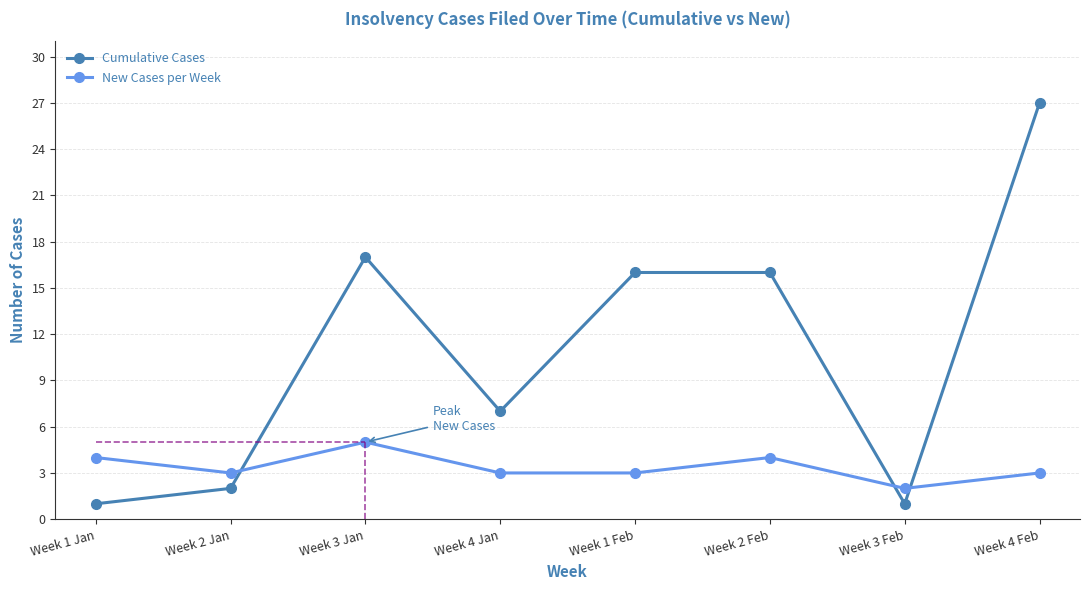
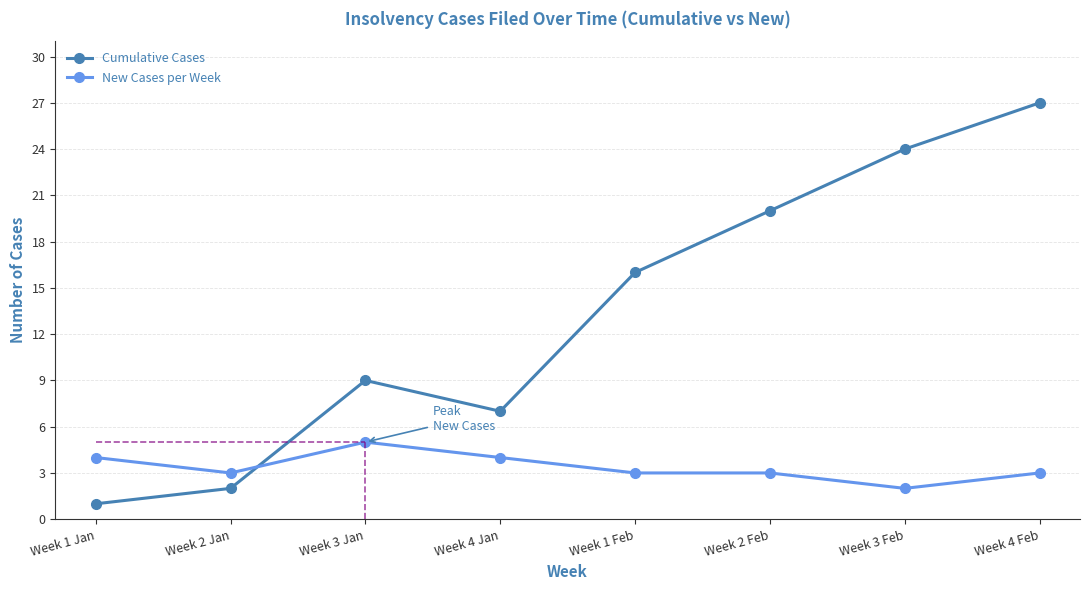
Cumulative Cases, Week 3 Jan: 17 -> 9
New Cases per Week, Week 4 Jan: 3 -> 4
Cumulative Cases, Week 2 Feb: 16 -> 20
New Cases per Week, Week 2 Feb: 4 -> 3
Cumulative Cases, Week 3 Feb: 1 -> 24
